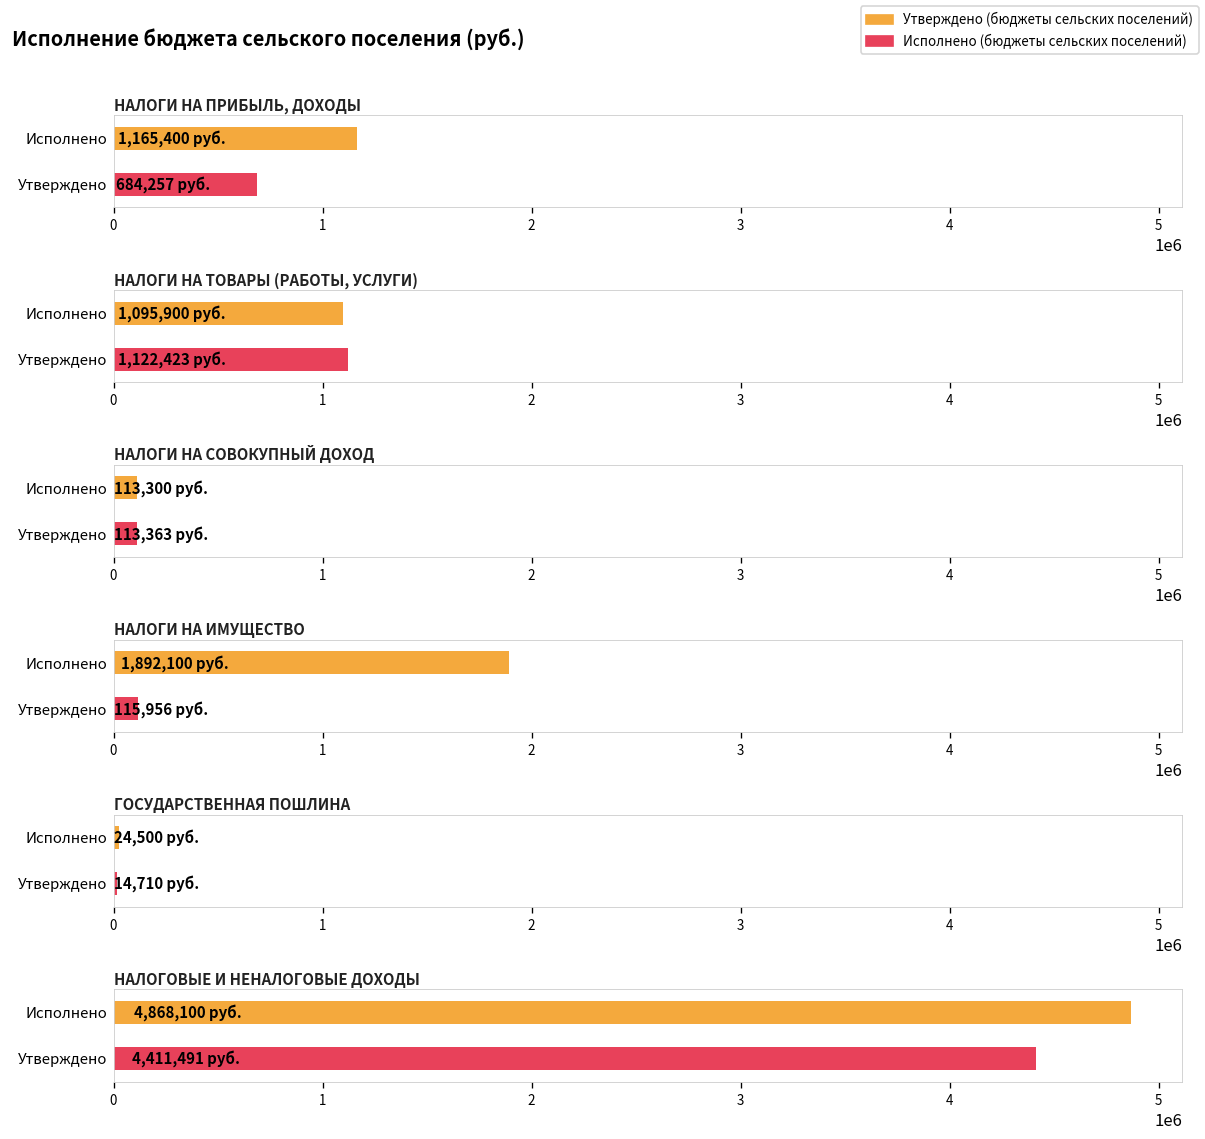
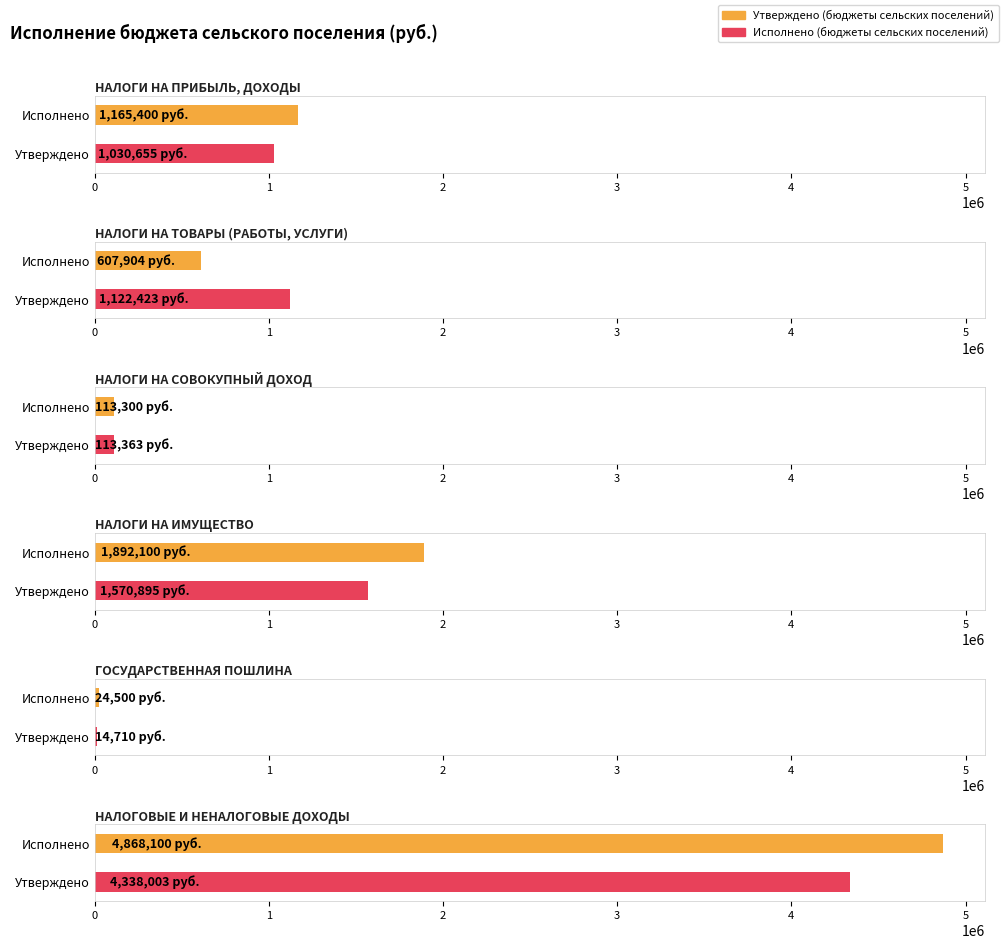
НАЛОГИ НА ПРИБЫЛЬ, ДОХОДЫ, Утверждено: 684,257 -> 1,030,655
НАЛОГИ НА ТОВАРЫ (РАБОТЫ, УСЛУГИ), Исполнено: 1,095,900 -> 607,904
НАЛОГИ НА ИМУЩЕСТВО, Утверждено: 115,956 -> 1,570,895
НАЛОГОВЫЕ И НЕНАЛОГОВЫЕ ДОХОДЫ, Утверждено: 4,411,491 -> 4,338,003
